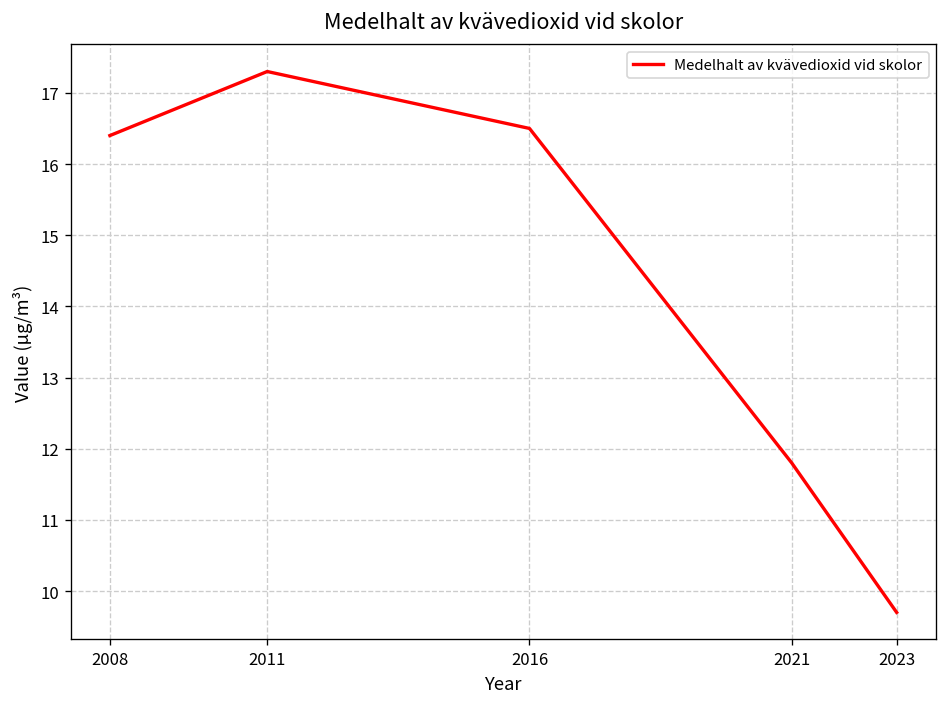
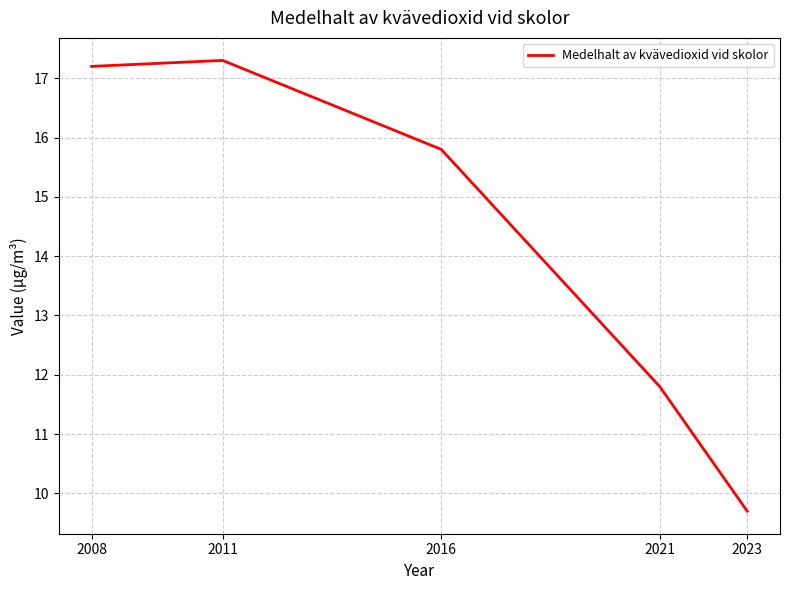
2008: 16.4 -> 17.2
2016: 16.5 -> 15.8
